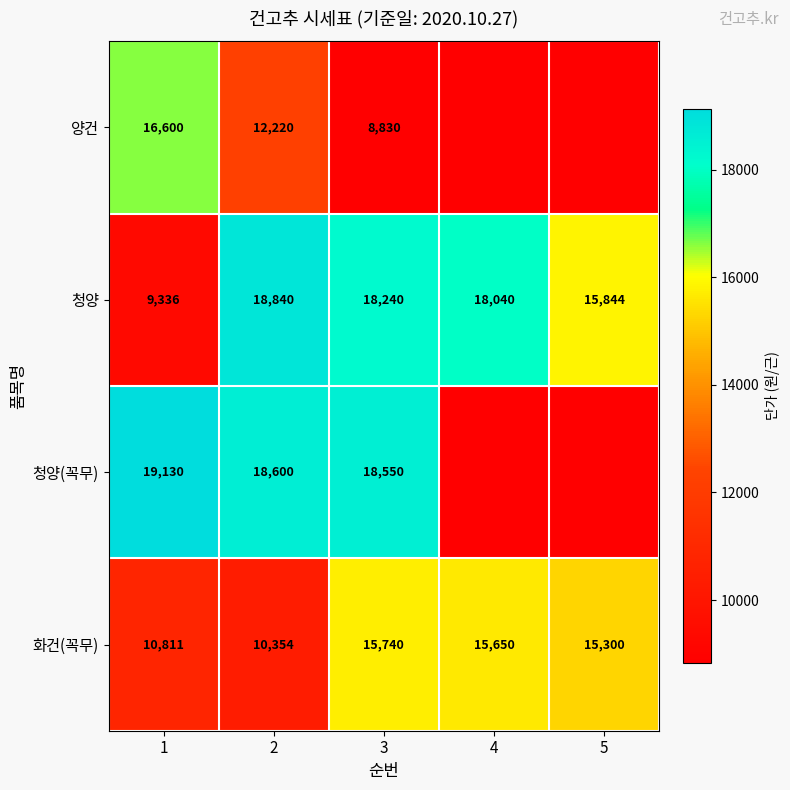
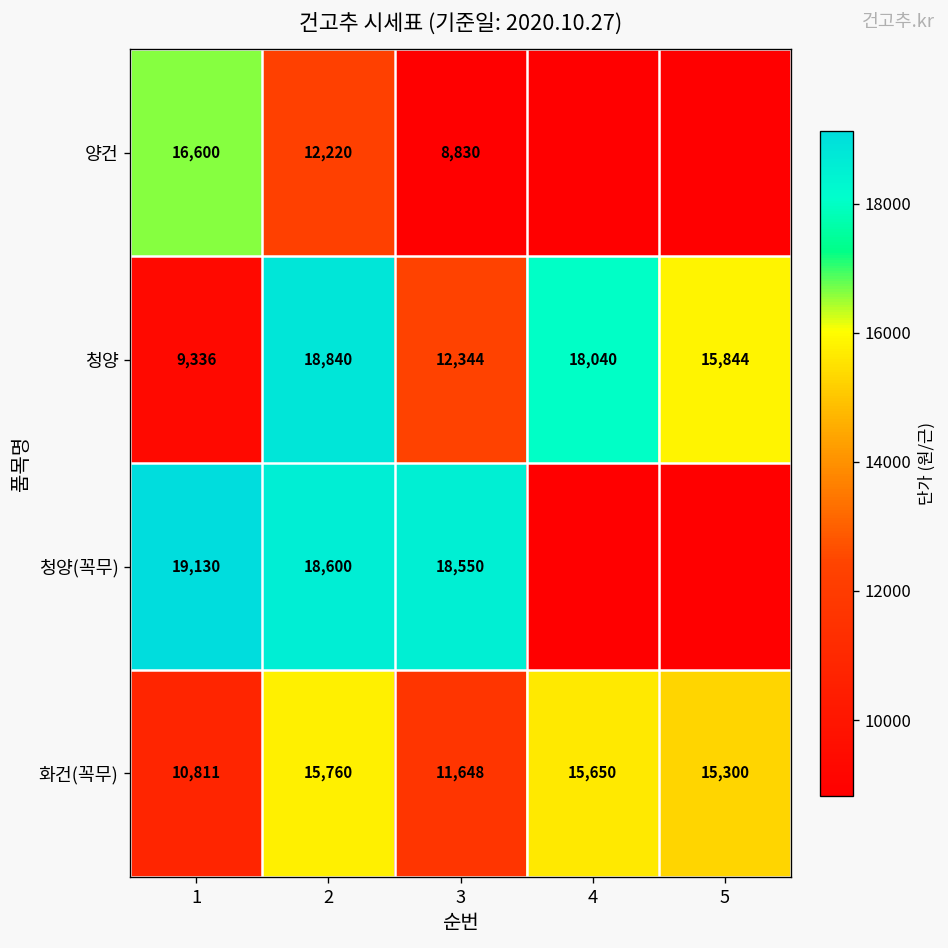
청양, 3: 18,240 -> 12,344
화건(꼭무), 2: 10,354 -> 15,760
화건(꼭무), 3: 15,740 -> 11,648
